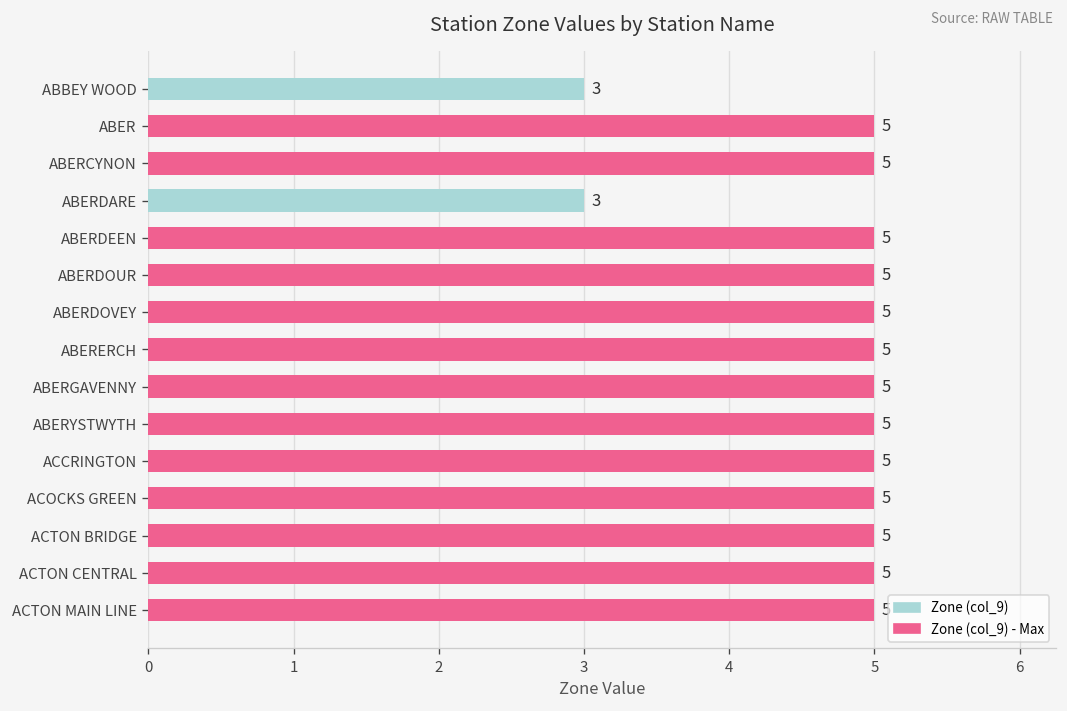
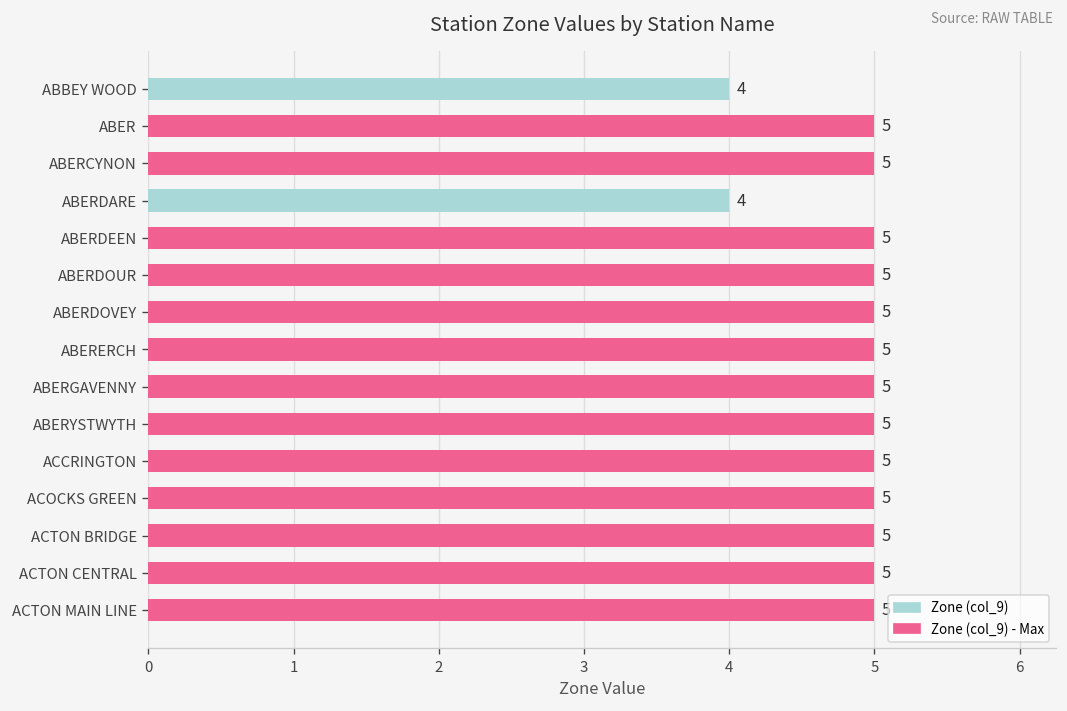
ABBEY WOOD: 3 -> 4
ABERDARE: 3 -> 4
